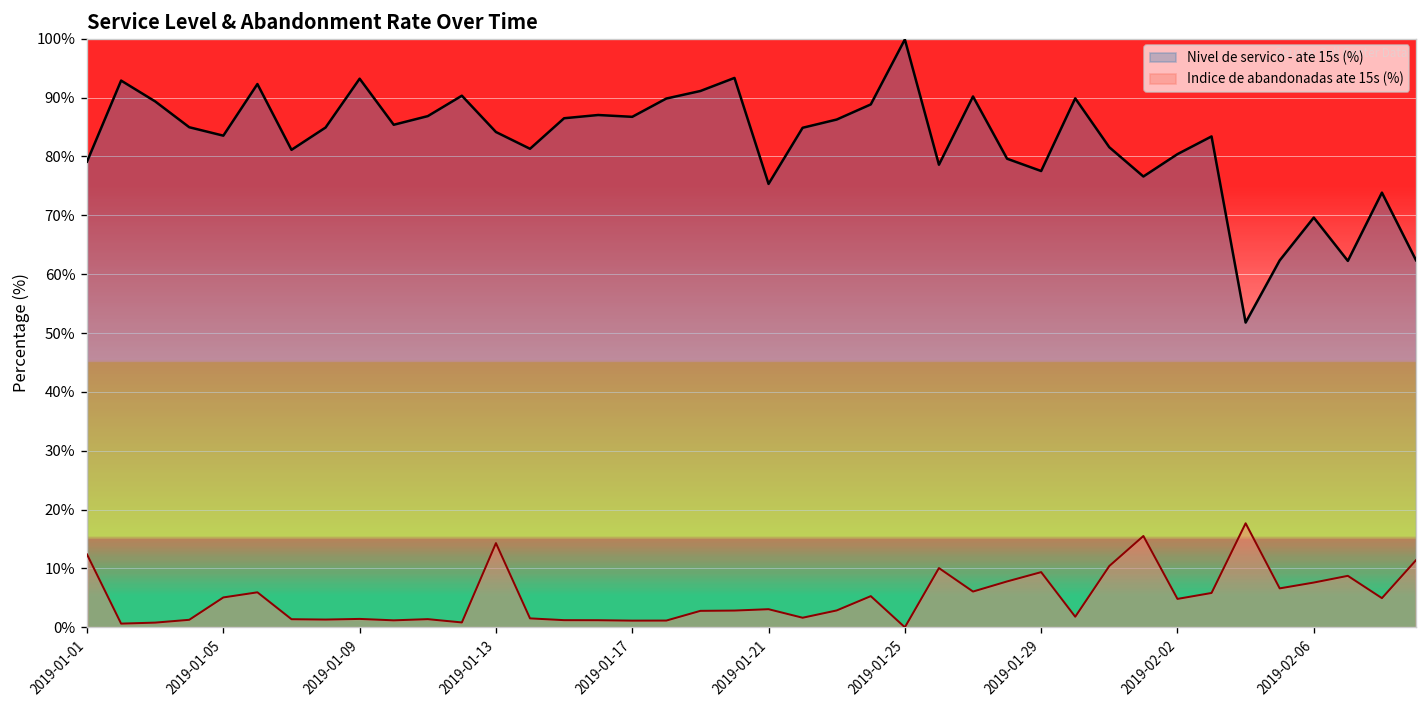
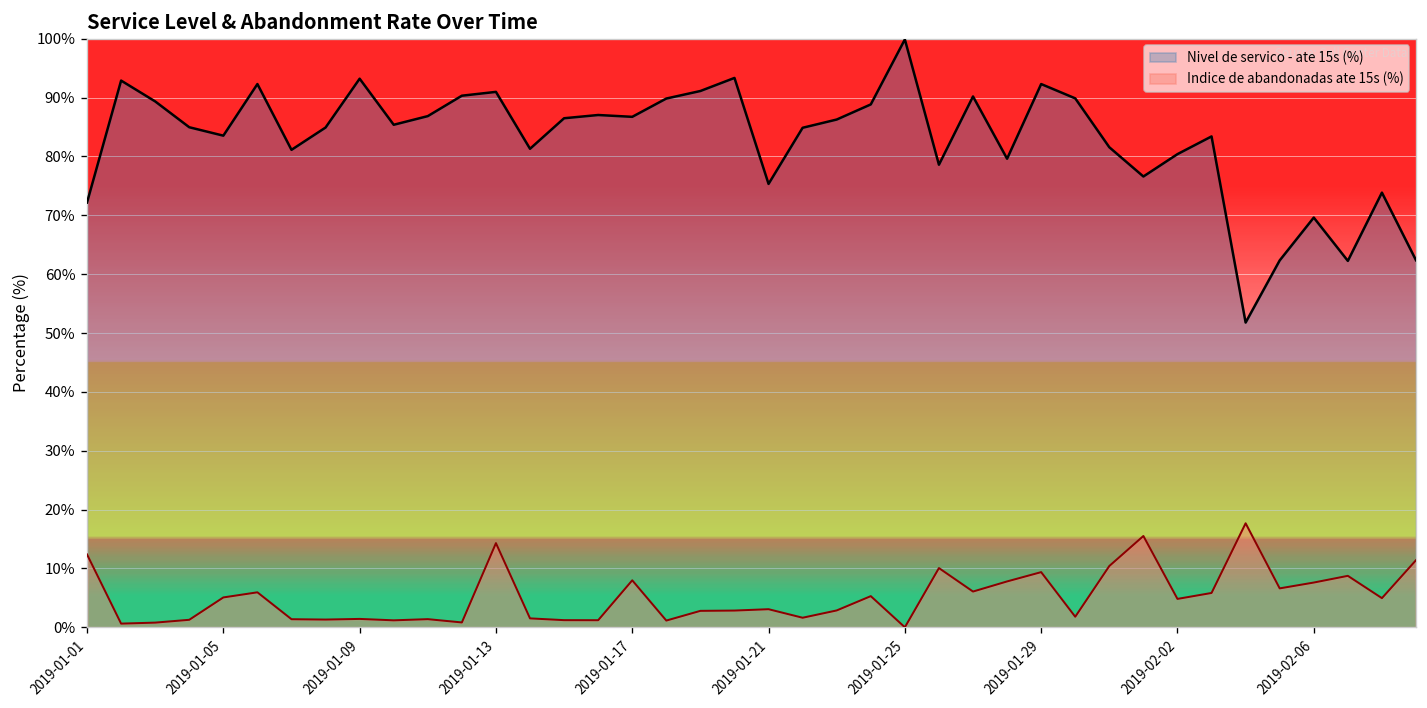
Nivel de servico - ate 15s (%), 2019-01-01: 79% -> 72%
Nivel de servico - ate 15s (%), 2019-01-13: 84% -> 91%
Indice de abandonadas ate 15s (%), 2019-01-17: 1% -> 8%
Nivel de servico - ate 15s (%), 2019-01-29: 78% -> 92%
